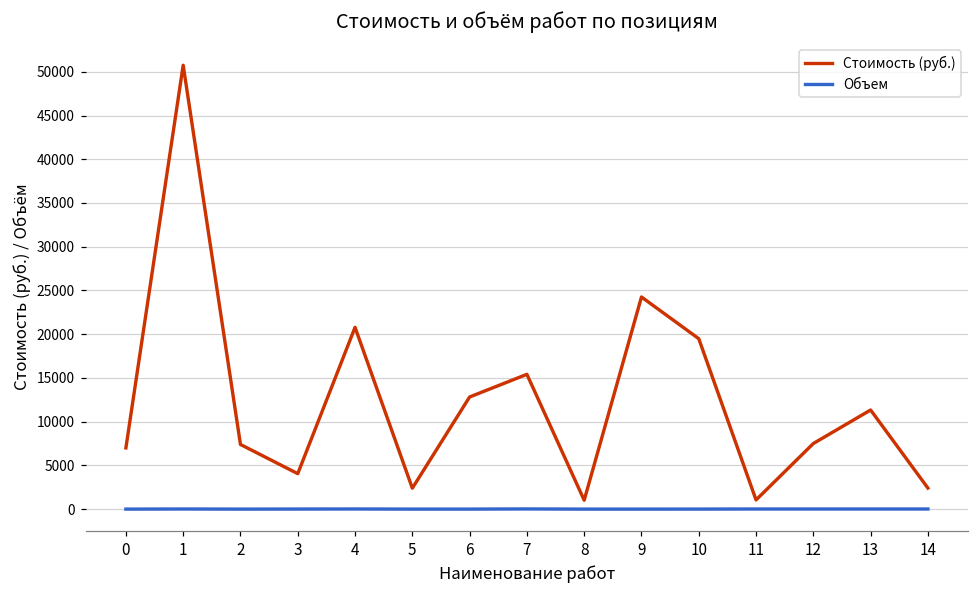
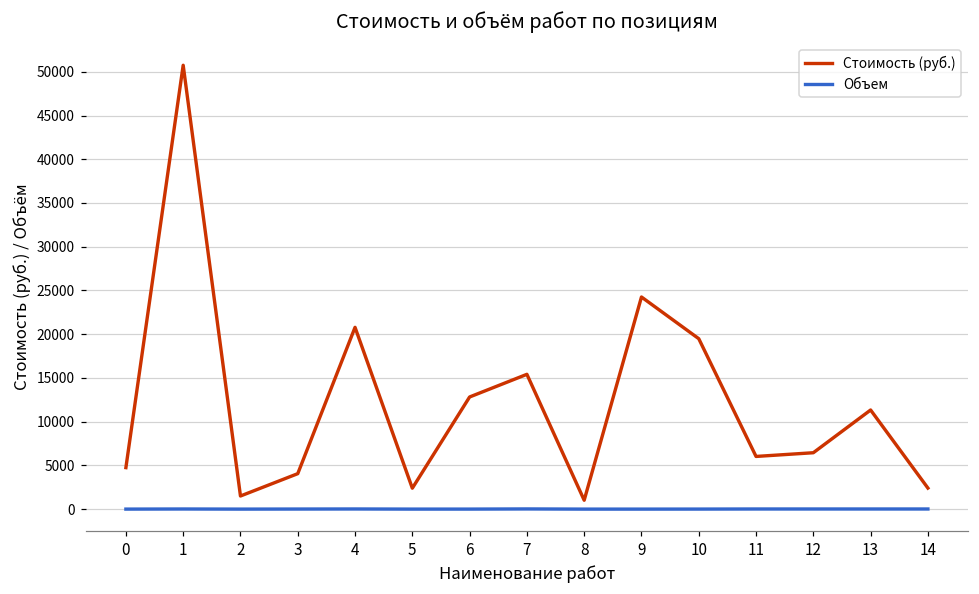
Стоимость (руб.), 0: 7000 -> 5000
Стоимость (руб.), 2: 7000 -> 2000
Стоимость (руб.), 11: 1000 -> 6000
Стоимость (руб.), 12: 8000 -> 6000
